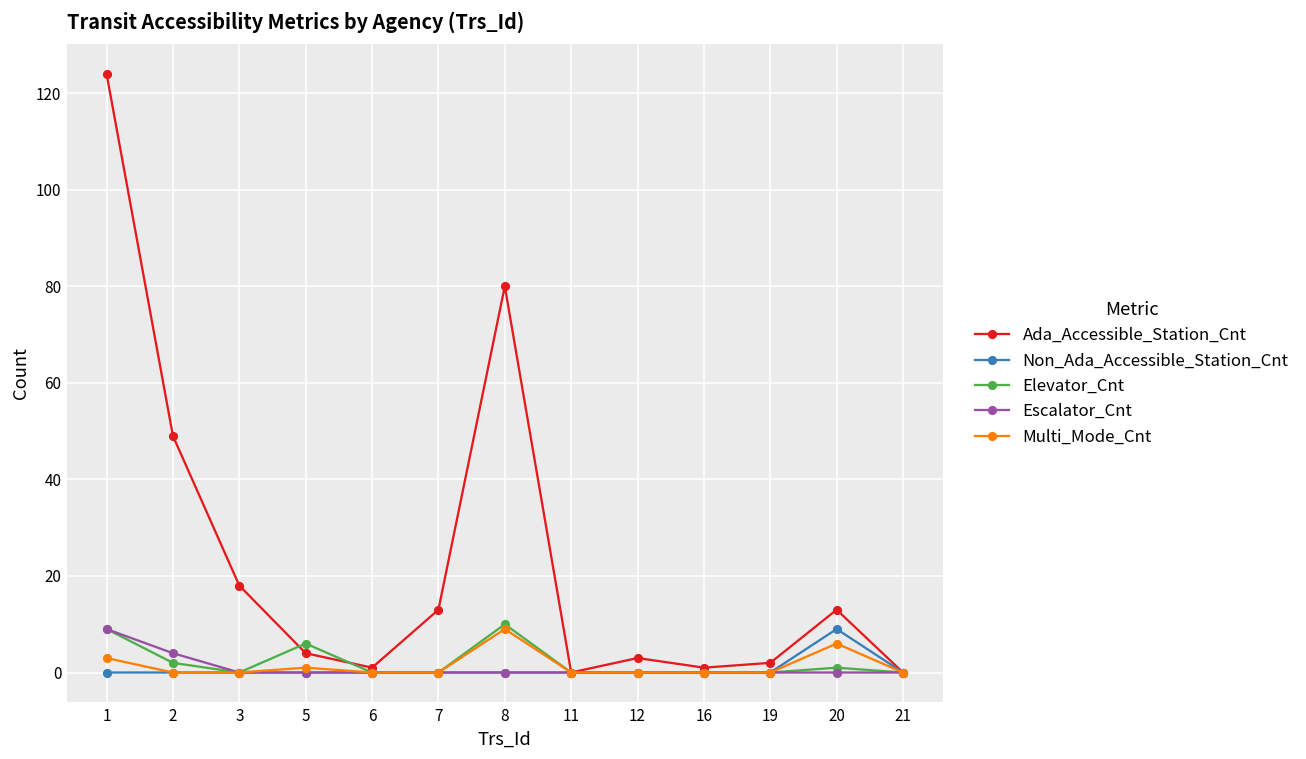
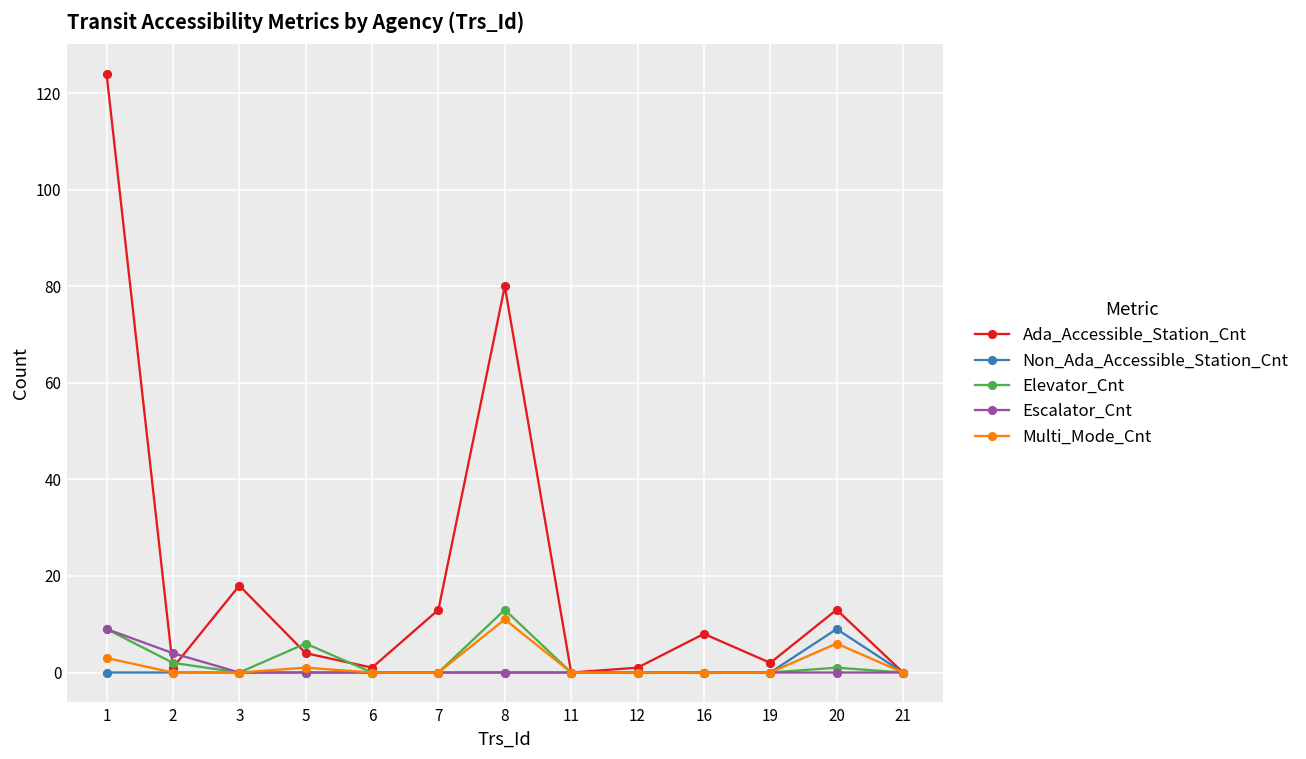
Ada_Accessible_Station_Cnt, 2: 49 -> 1
Elevator_Cnt, 8: 10 -> 13
Multi_Mode_Cnt, 8: 9 -> 11
Ada_Accessible_Station_Cnt, 12: 3 -> 1
Ada_Accessible_Station_Cnt, 16: 1 -> 8
